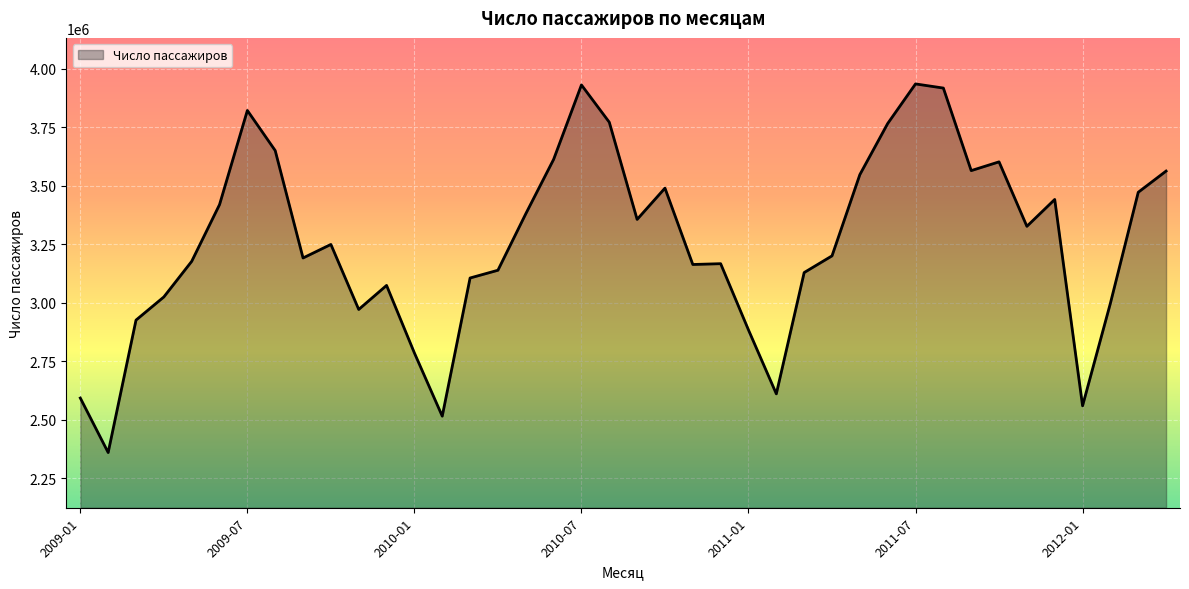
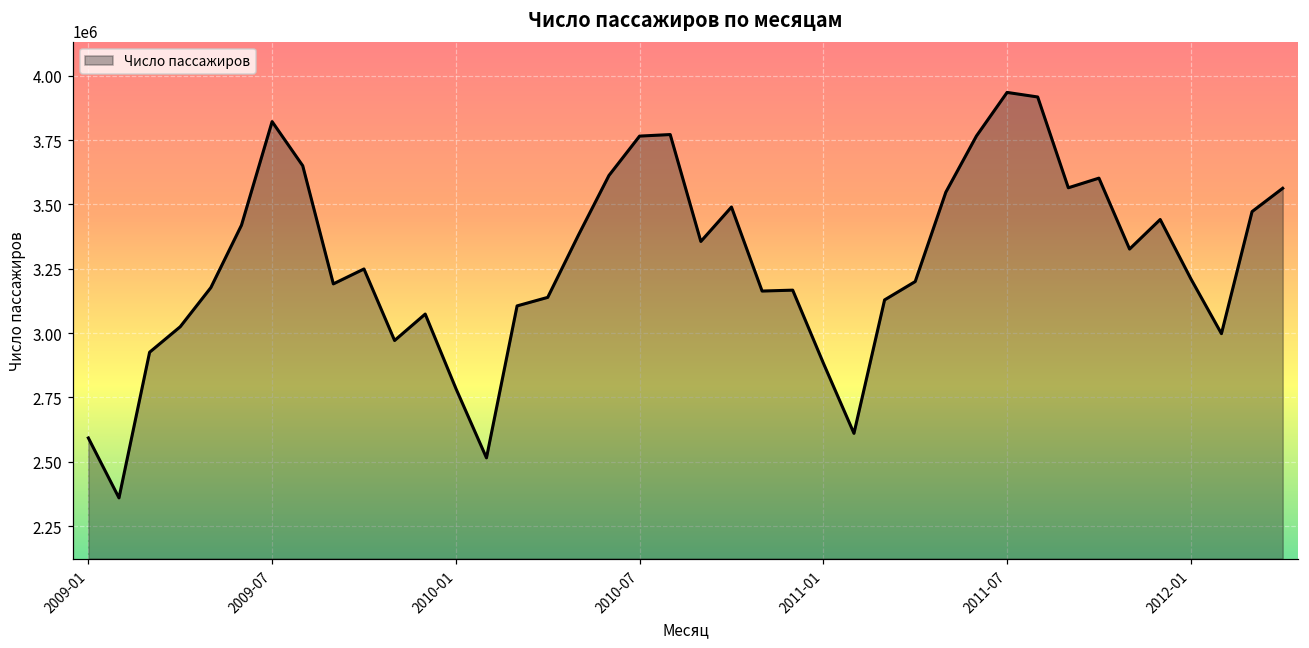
2010-07: 3930000 -> 3770000
2012-01: 2560000 -> 3210000
